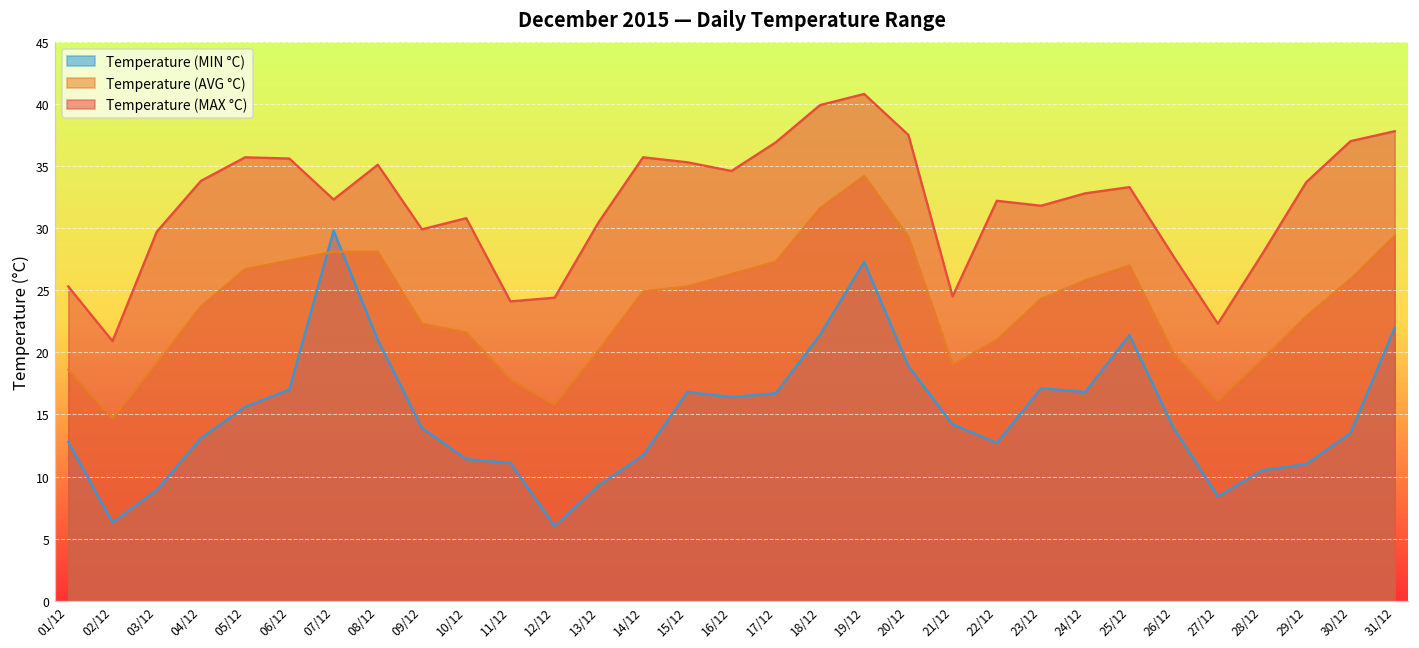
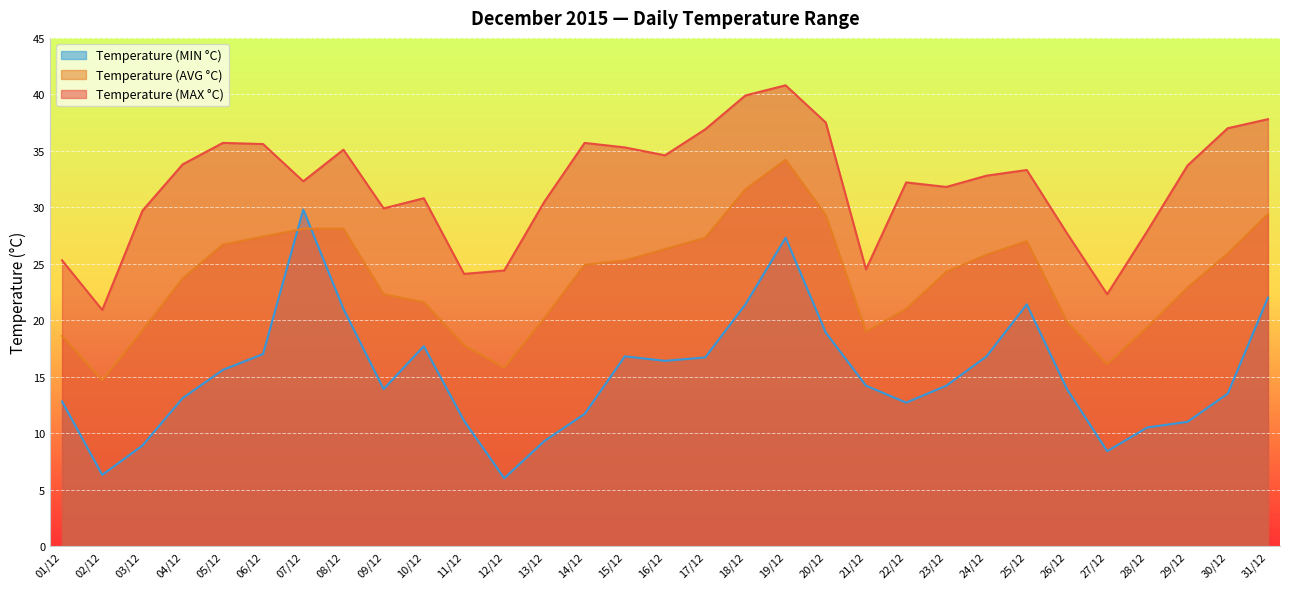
Temperature (MIN °C), 10/12: 11.4 -> 17.7
Temperature (MIN °C), 23/12: 17.1 -> 14.2
